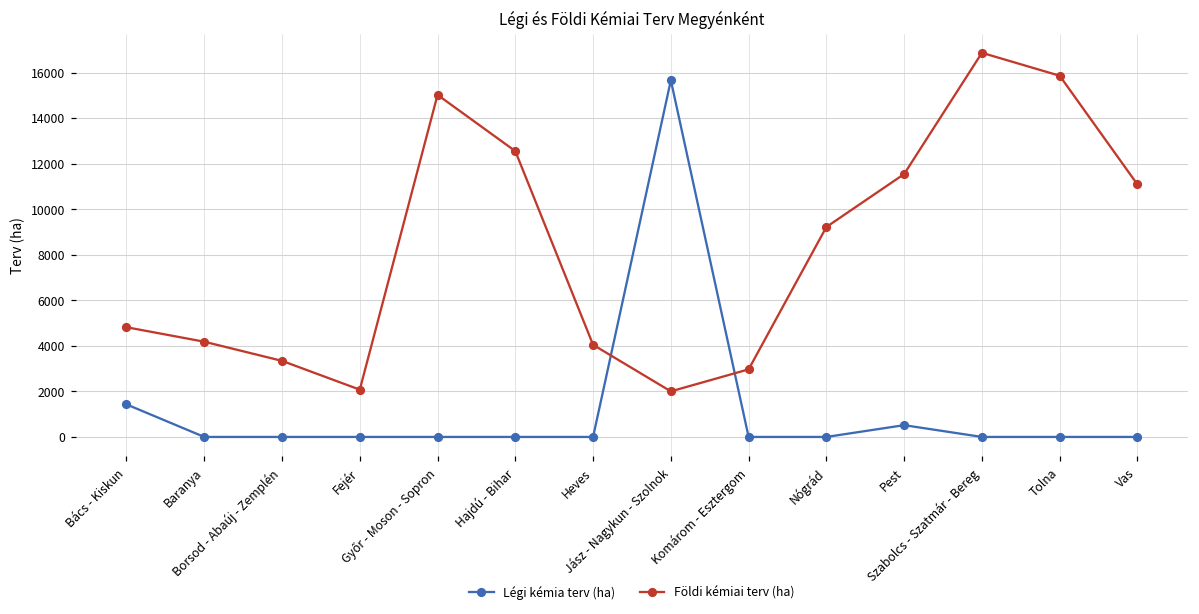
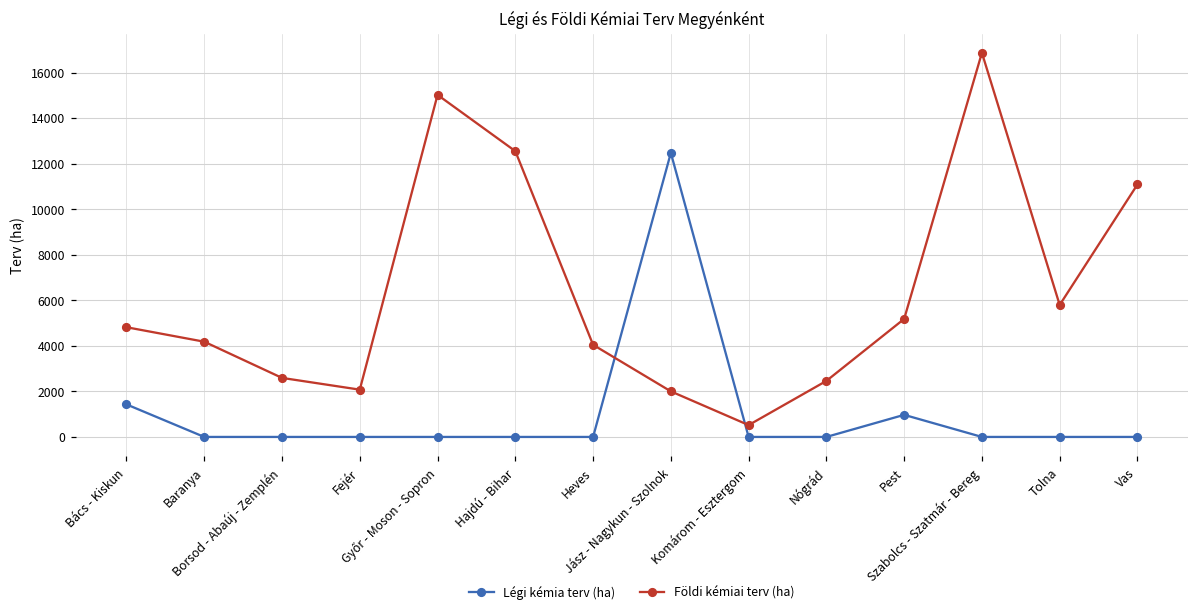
Földi kémiai terv (ha), Borsod - Abaúj - Zemplén: 3300 -> 2600
Légi kémia terv (ha), Jász - Nagykun - Szolnok: 15700 -> 12500
Földi kémiai terv (ha), Komárom - Esztergom: 3000 -> 500
Földi kémiai terv (ha), Nógrád: 9200 -> 2500
Légi kémia terv (ha), Pest: 500 -> 1000
Földi kémiai terv (ha), Pest: 11500 -> 5200
Földi kémiai terv (ha), Tolna: 15900 -> 5800
